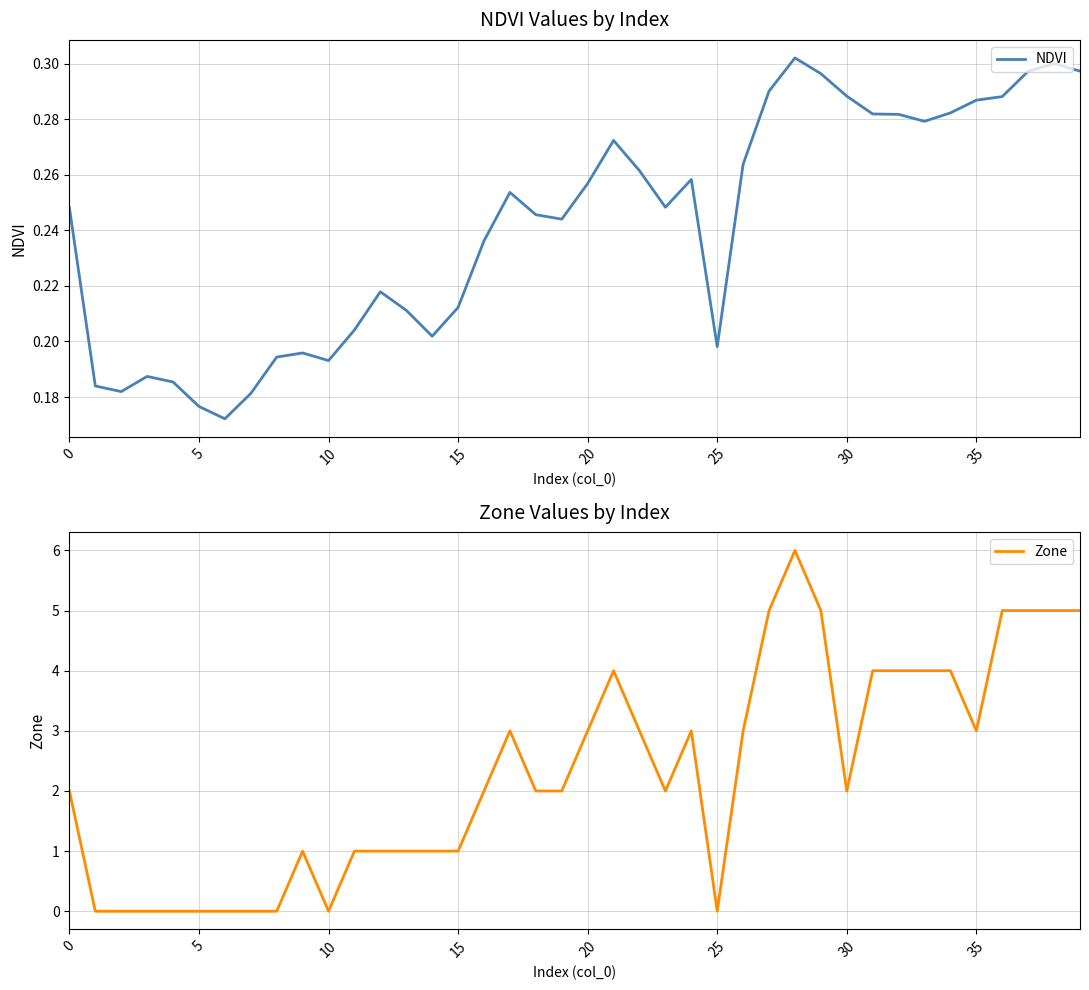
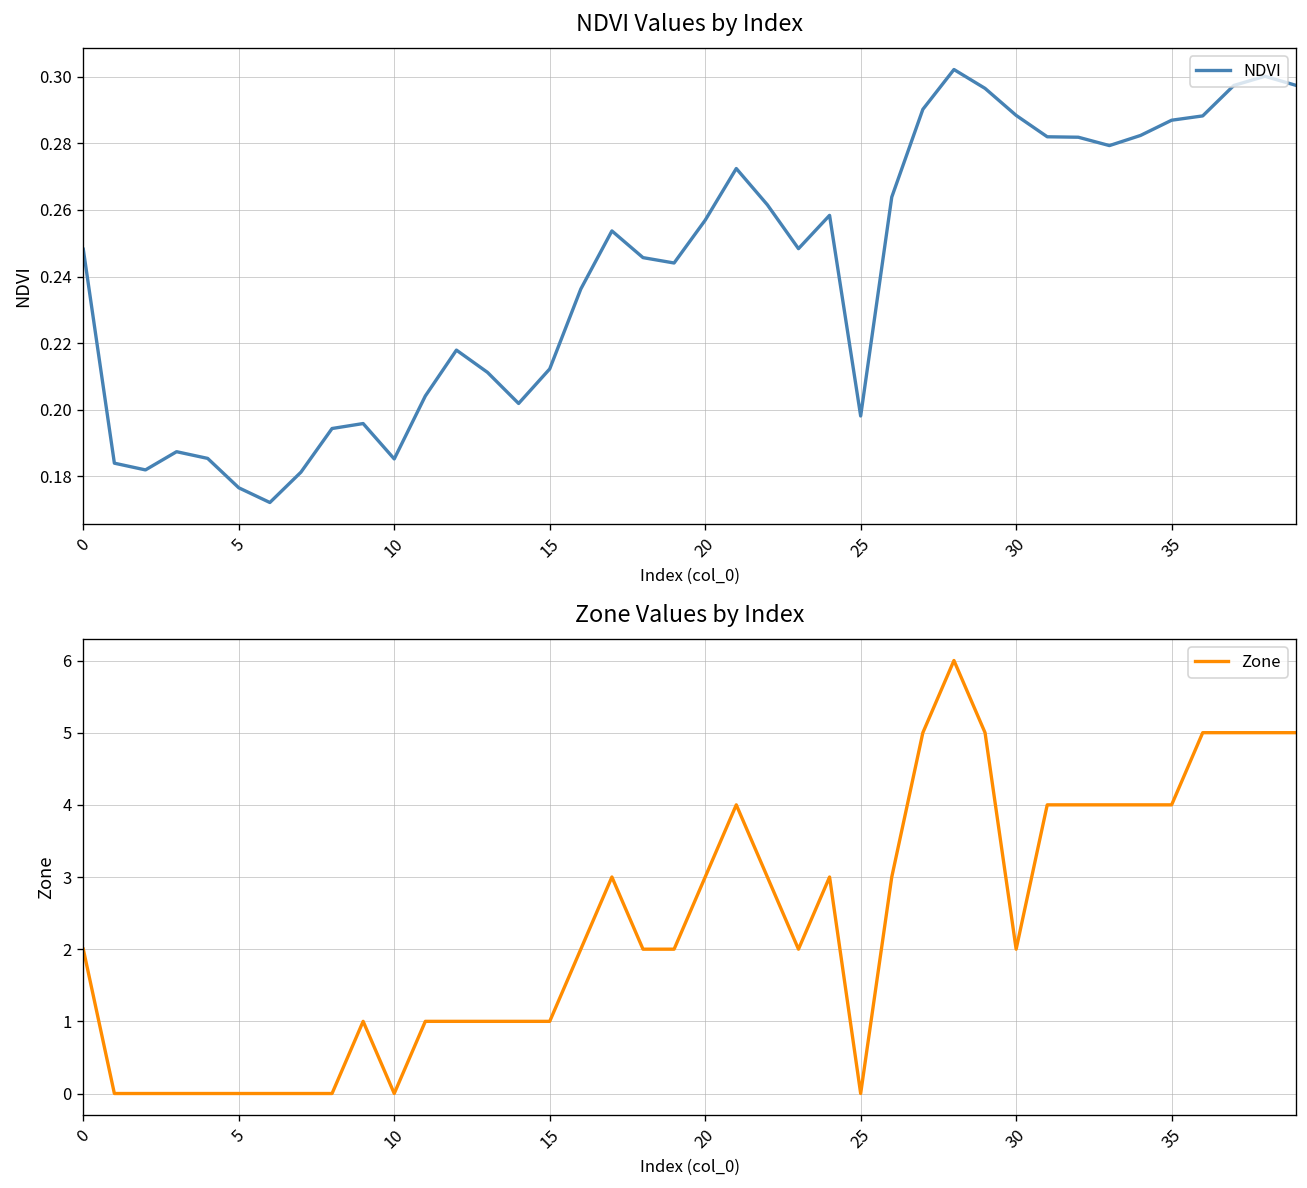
NDVI Values by Index, 10: 0.193 -> 0.185
Zone Values by Index, 35: 3 -> 4
